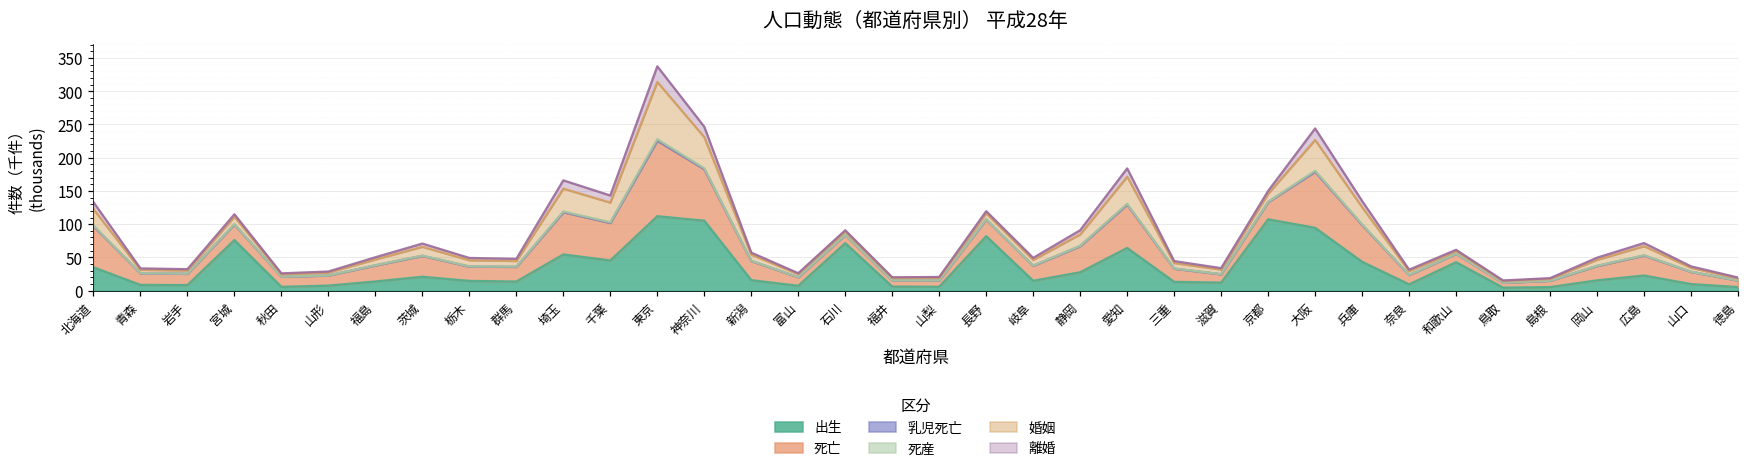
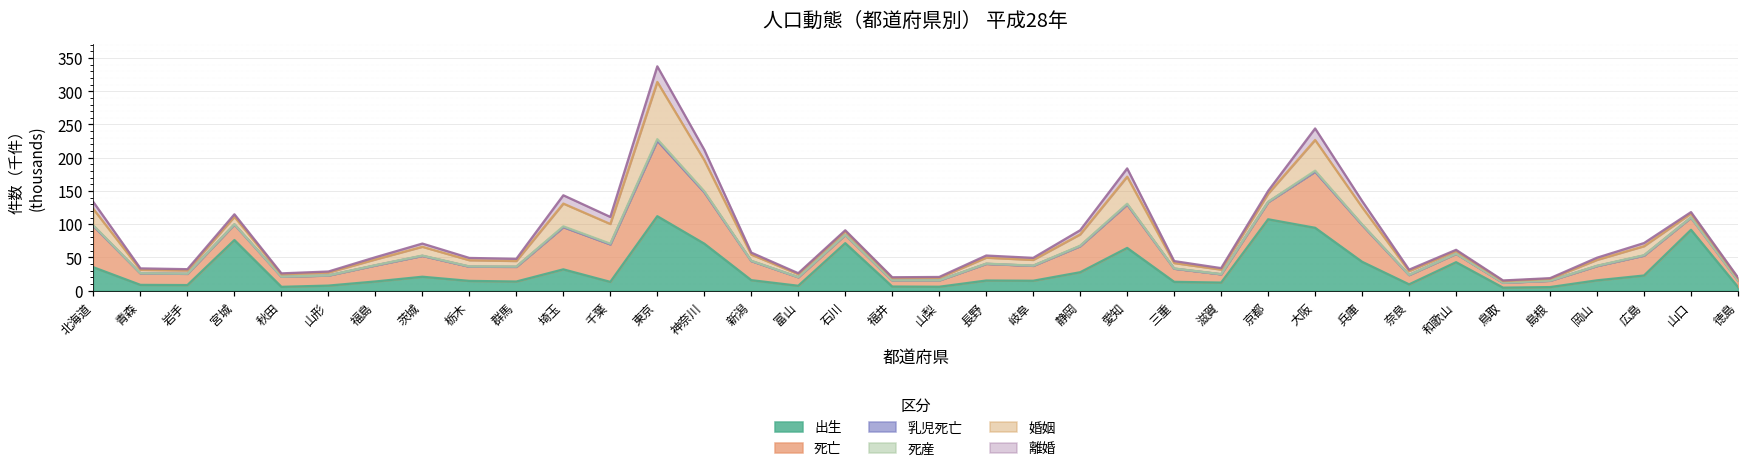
出生, 埼玉: 50 -> 30
出生, 千葉: 50 -> 10
出生, 神奈川: 110 -> 70
出生, 長野: 80 -> 20
出生, 山口: 10 -> 90
